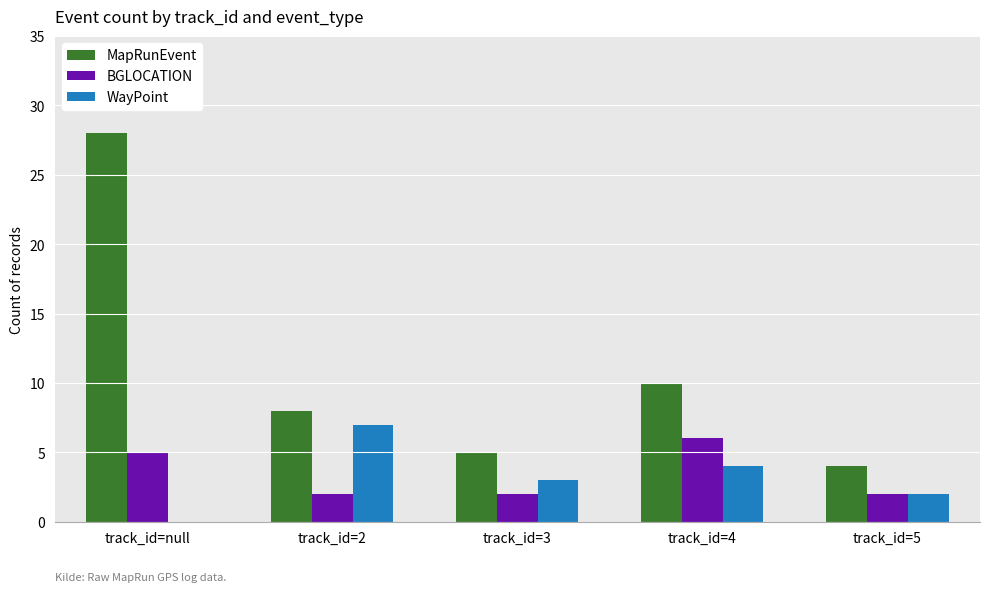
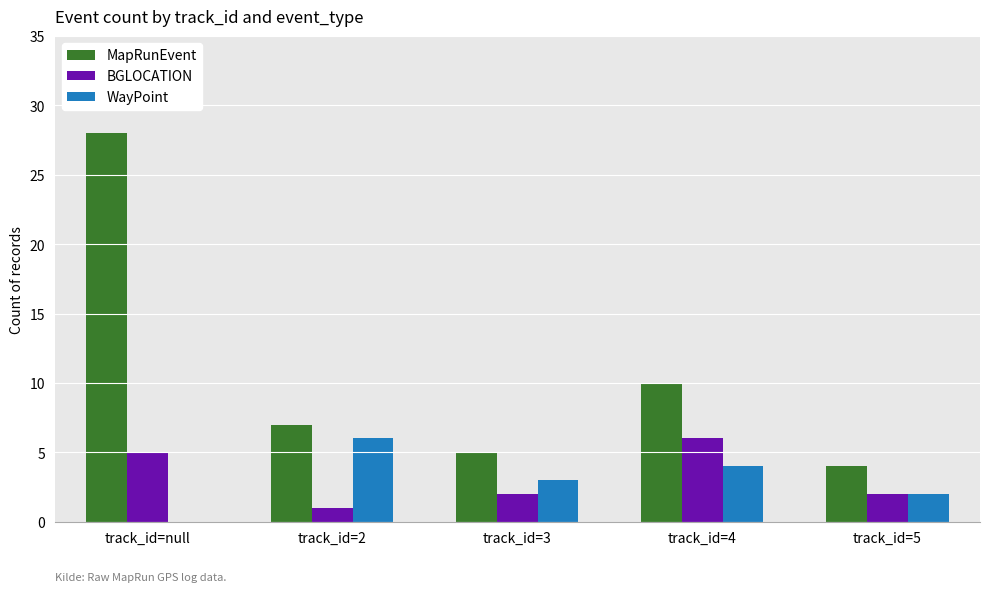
MapRunEvent, track_id=2: 8 -> 7
BGLOCATION, track_id=2: 2 -> 1
WayPoint, track_id=2: 7 -> 6
